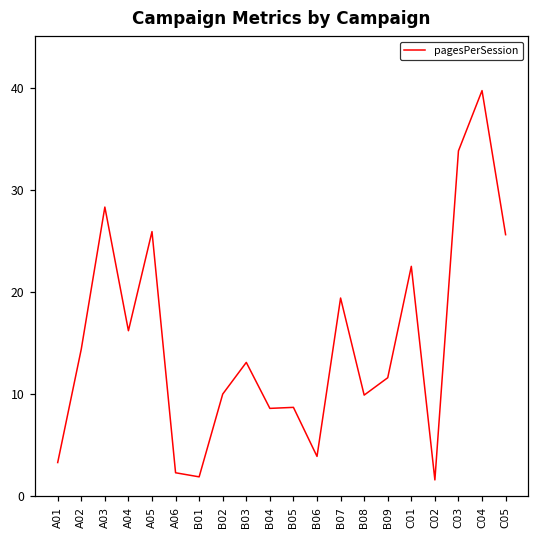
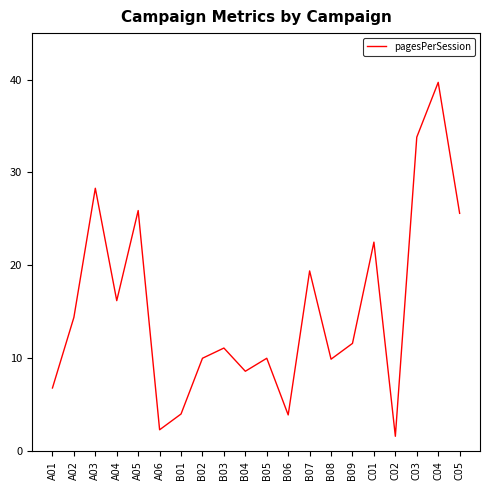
A01: 3 -> 7
B01: 2 -> 4
B03: 13 -> 11
B05: 9 -> 10
